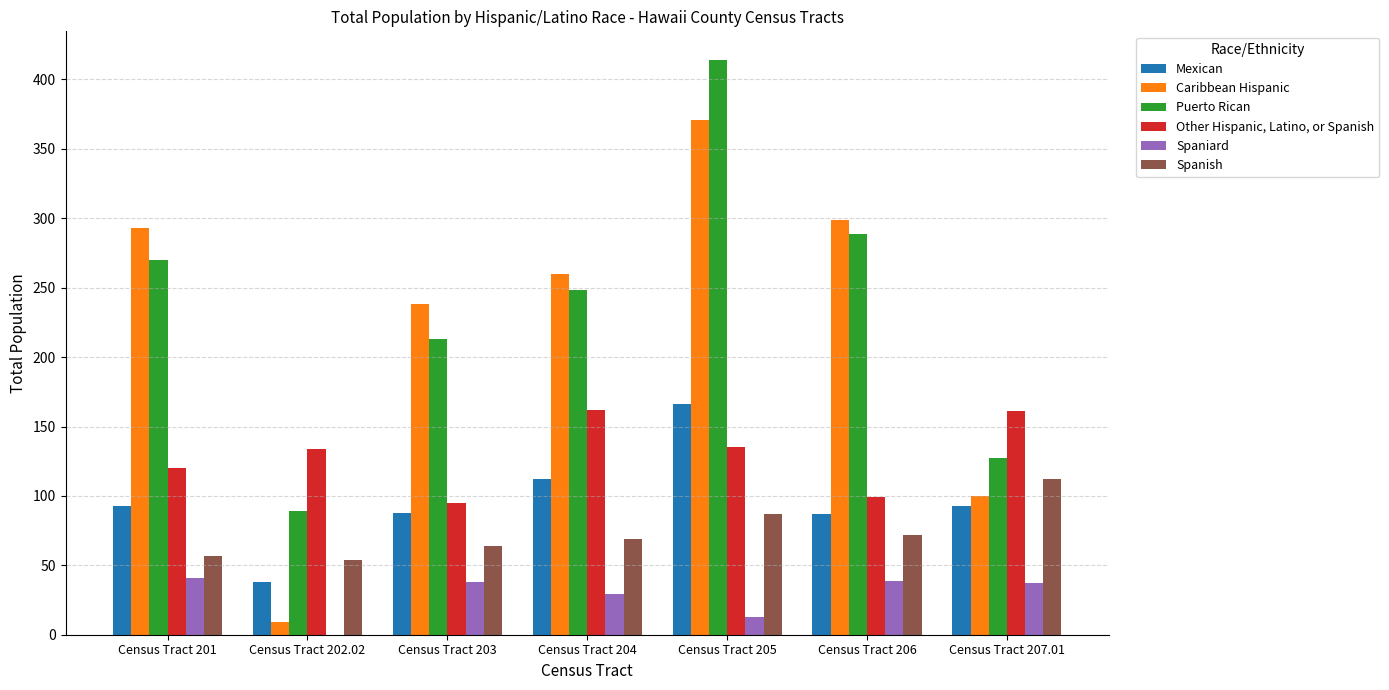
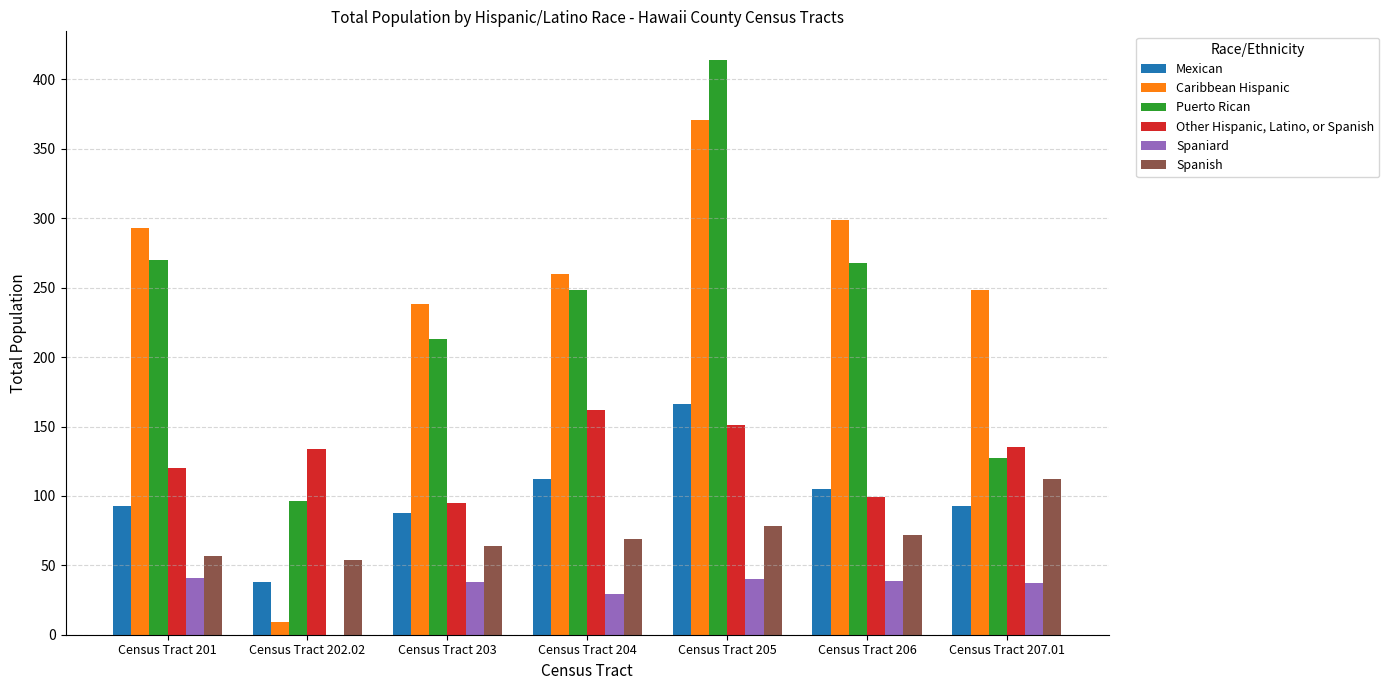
Puerto Rican, Census Tract 202.02: 89 -> 96
Other Hispanic, Latino, or Spanish, Census Tract 205: 135 -> 151
Spaniard, Census Tract 205: 13 -> 40
Spanish, Census Tract 205: 87 -> 78
Mexican, Census Tract 206: 87 -> 105
Puerto Rican, Census Tract 206: 289 -> 268
Caribbean Hispanic, Census Tract 207.01: 100 -> 248
Other Hispanic, Latino, or Spanish, Census Tract 207.01: 161 -> 135
